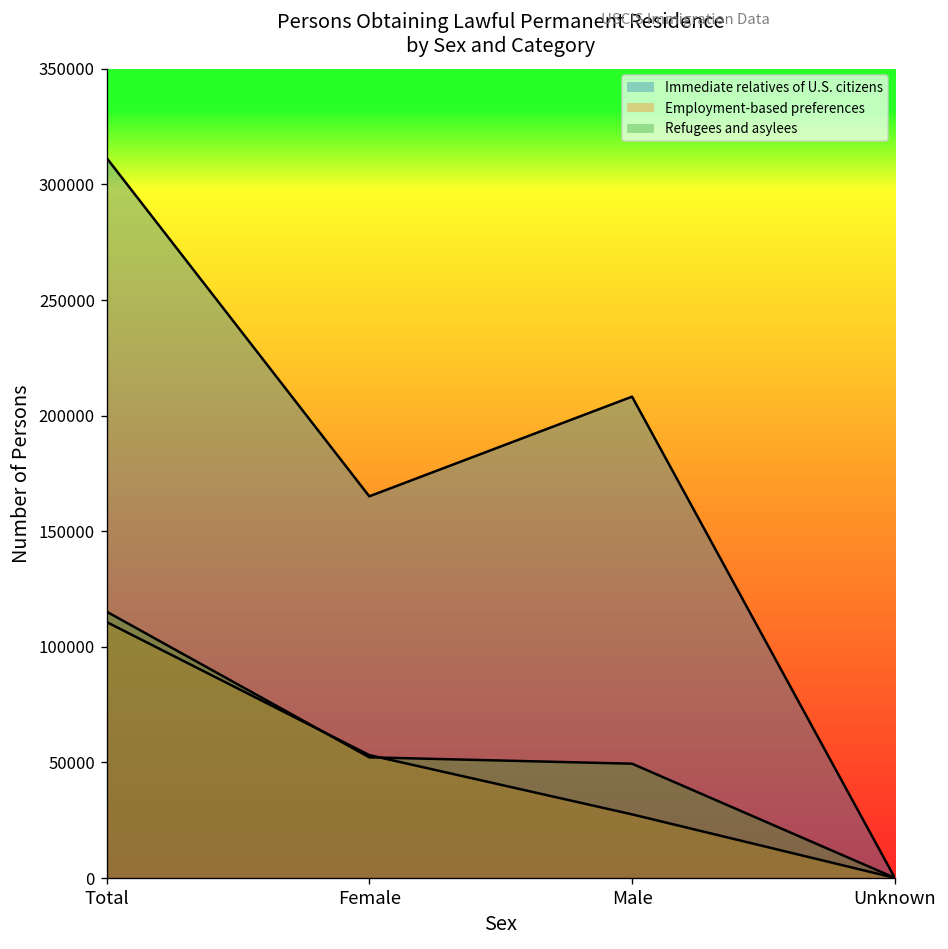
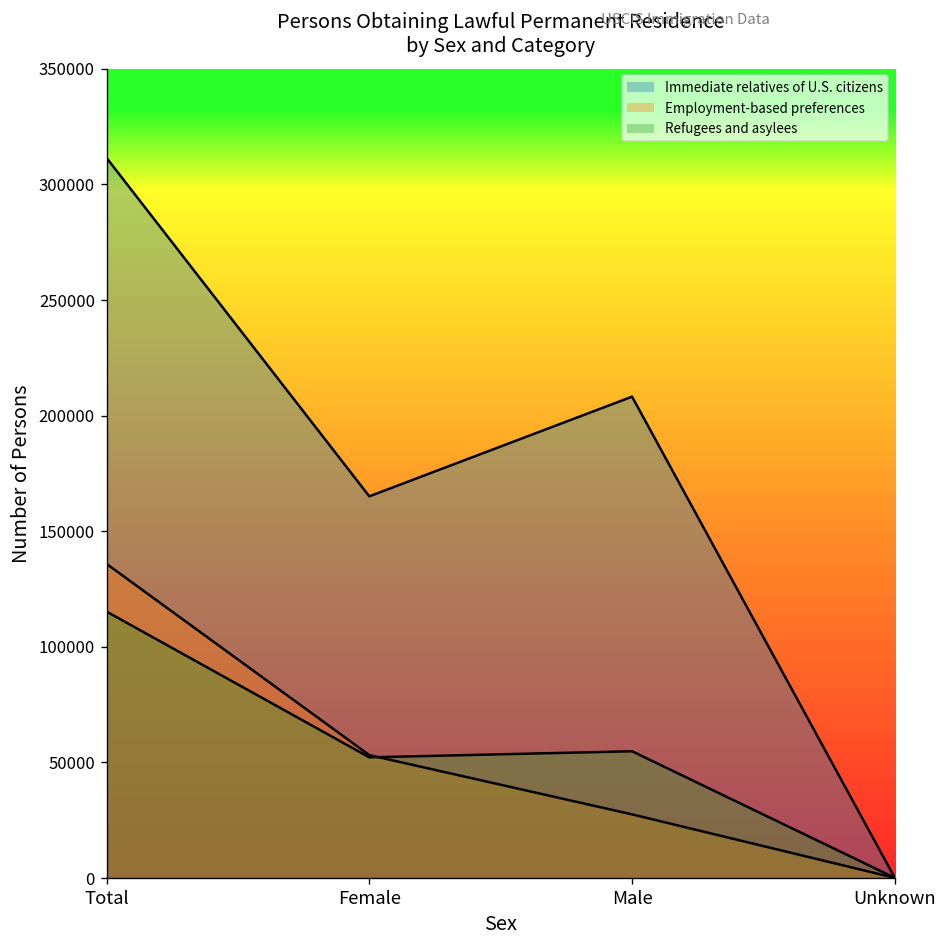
Employment-based preferences, Total: 111000 -> 136000
Refugees and asylees, Male: 49000 -> 55000
